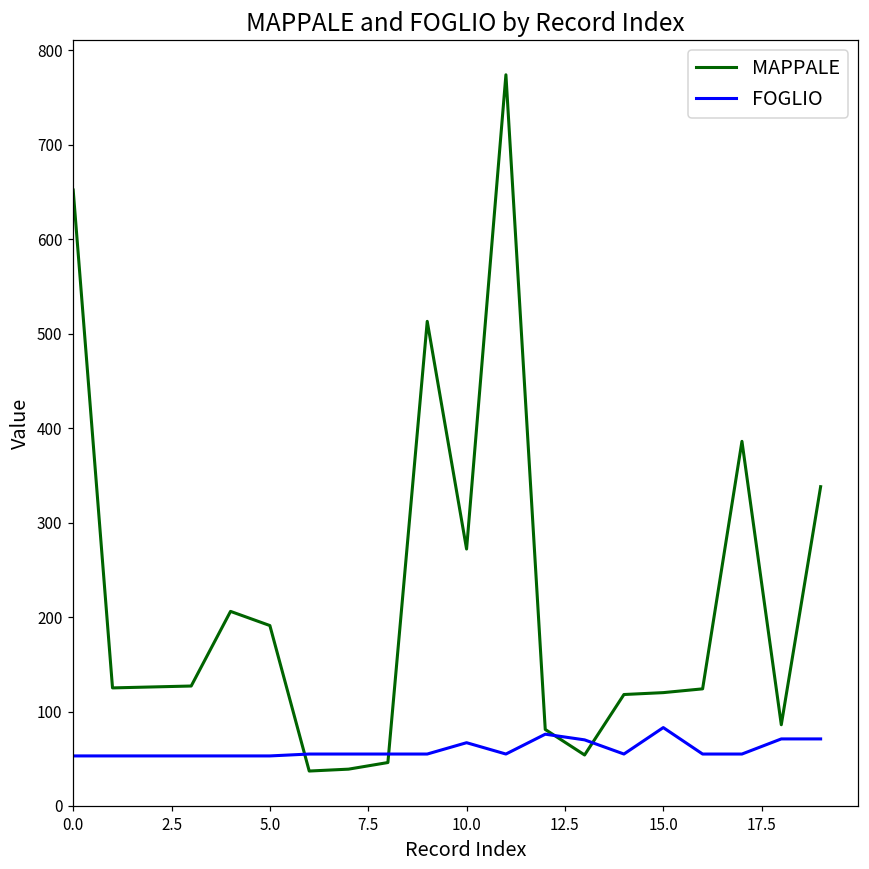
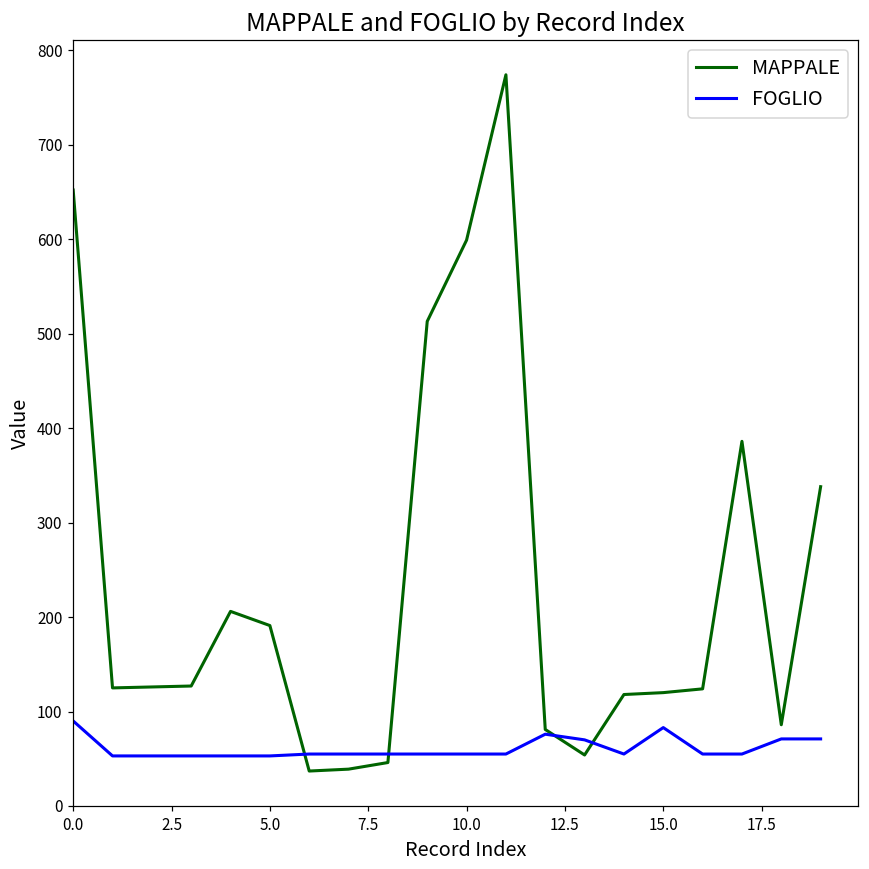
FOGLIO, 0.0: 50 -> 90
MAPPALE, 10.0: 270 -> 600
FOGLIO, 10.0: 70 -> 60
